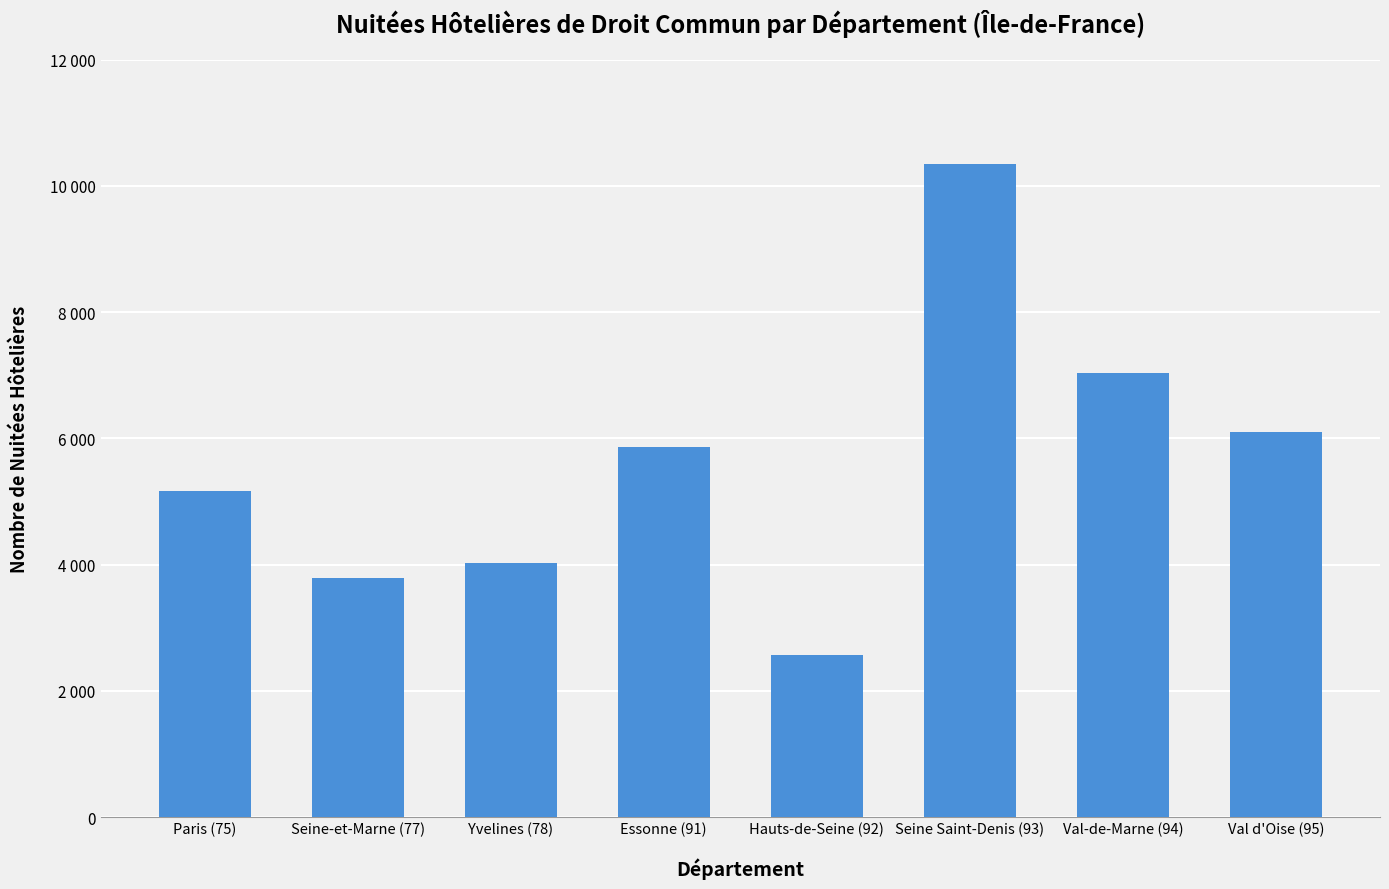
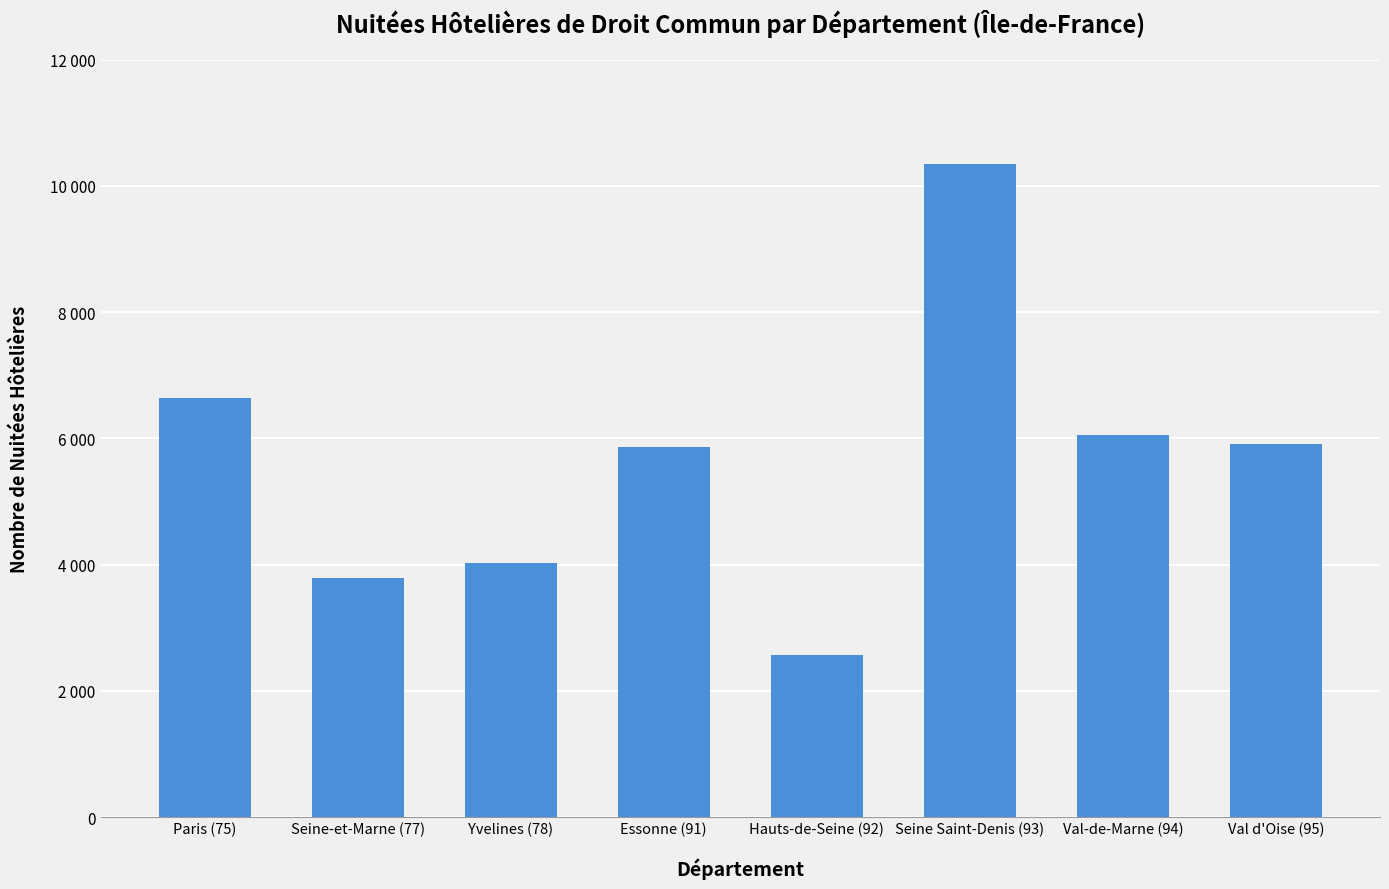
Paris (75): 5200 -> 6600
Val-de-Marne (94): 7000 -> 6100
Val d'Oise (95): 6100 -> 5900
